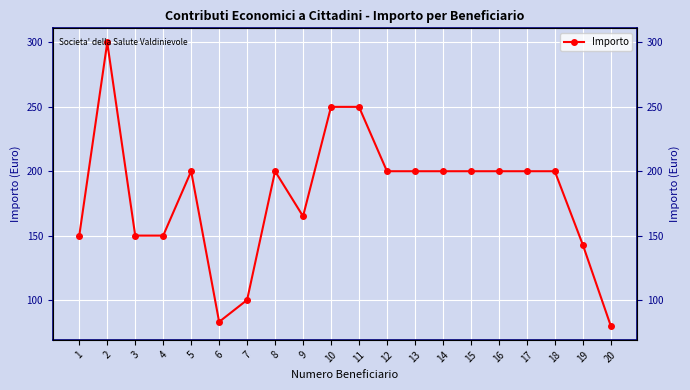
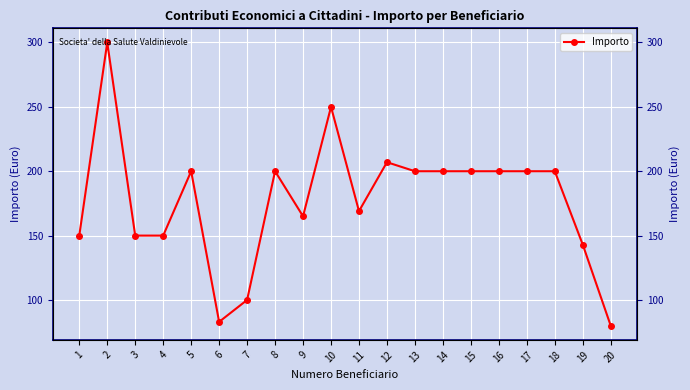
11: 250 -> 169
12: 200 -> 207
